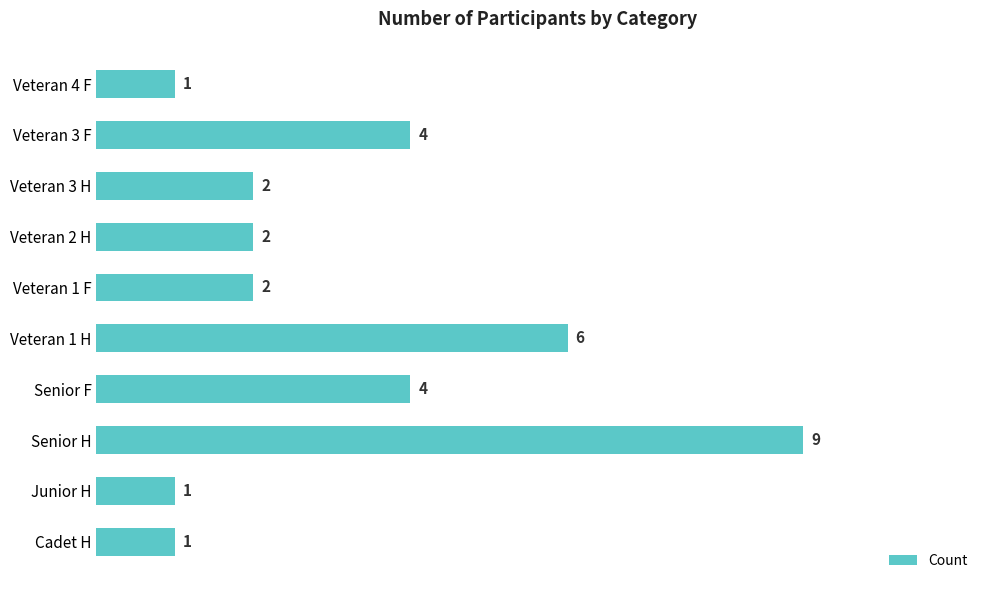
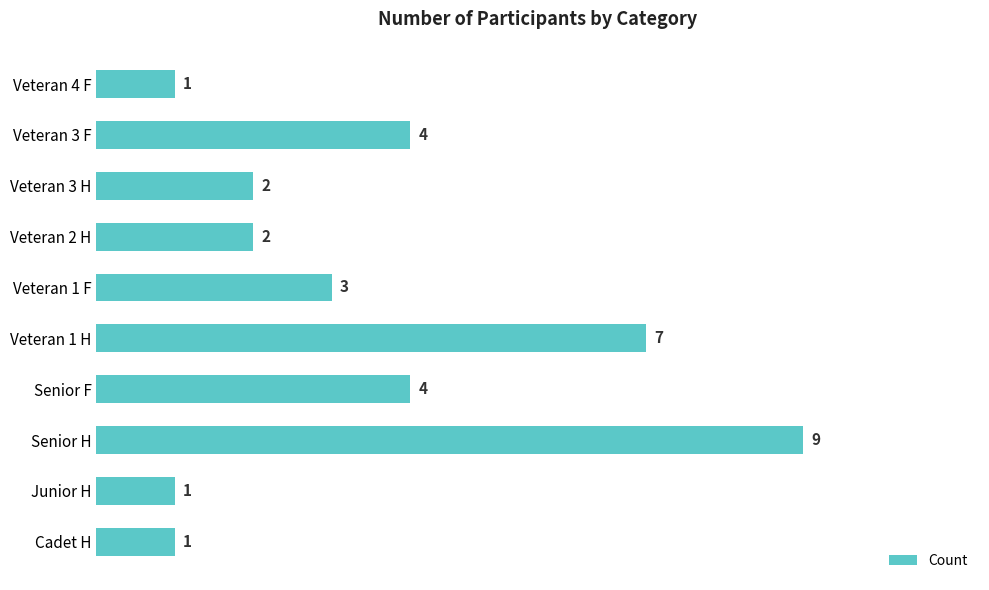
Veteran 1 F: 2 -> 3
Veteran 1 H: 6 -> 7
